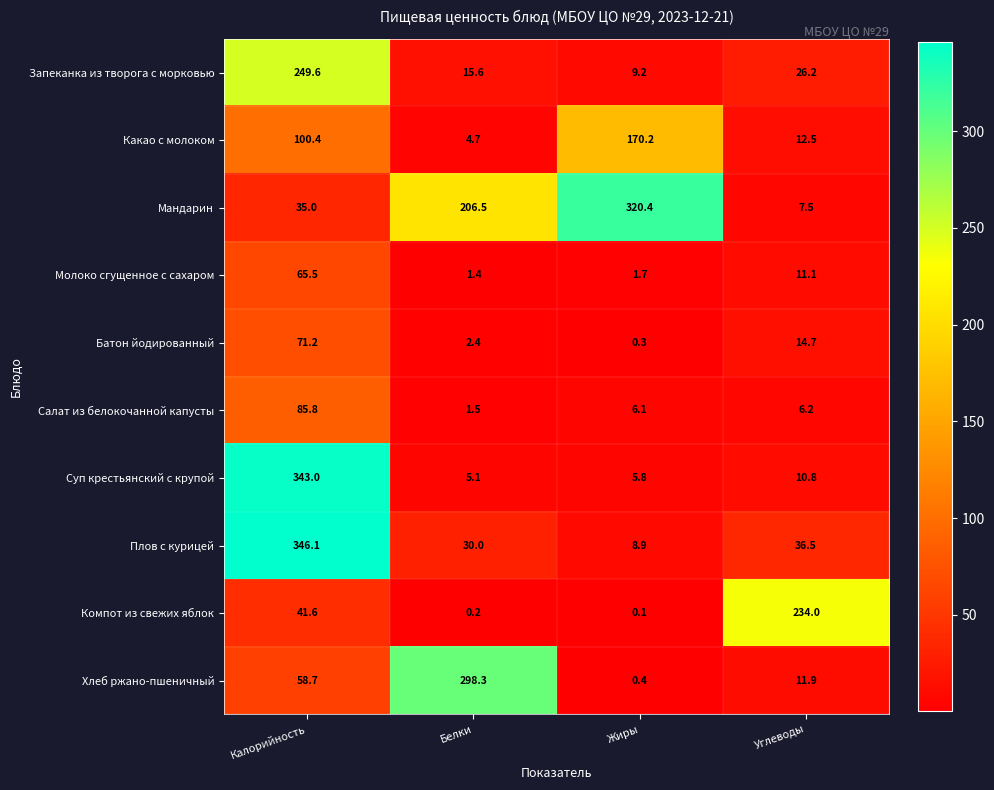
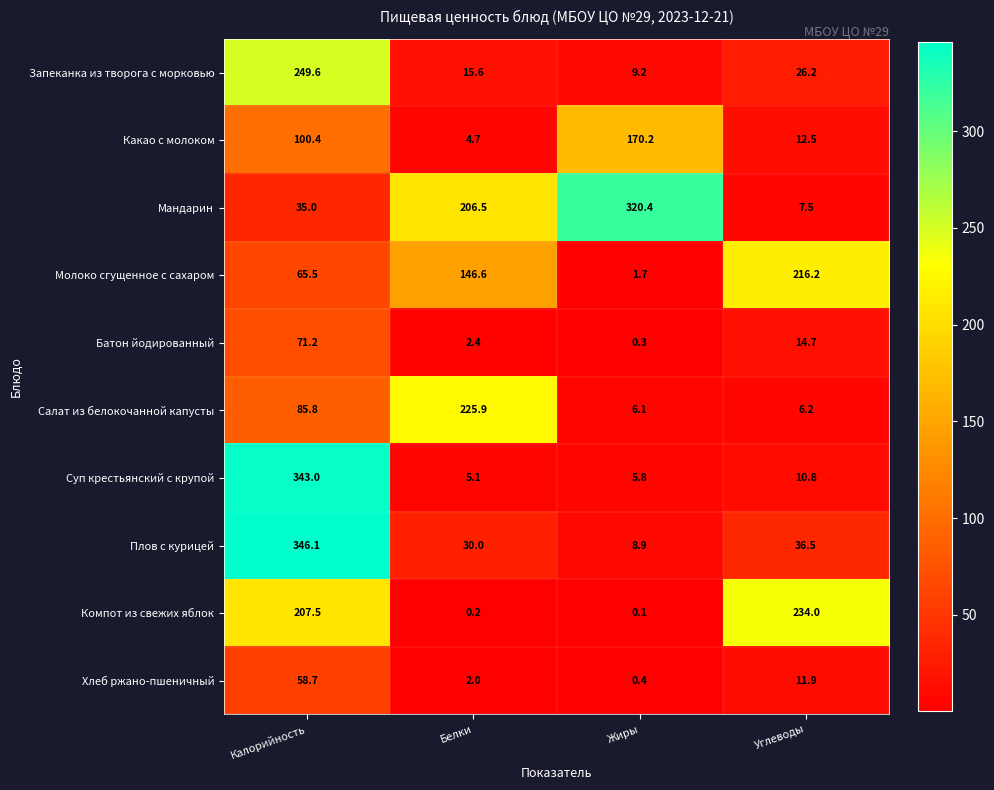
Молоко сгущенное с сахаром, Белки: 1.4 -> 146.6
Молоко сгущенное с сахаром, Углеводы: 11.1 -> 216.2
Салат из белокочанной капусты, Белки: 1.5 -> 225.9
Компот из свежих яблок, Калорийность: 41.6 -> 207.5
Хлеб ржано-пшеничный, Белки: 298.3 -> 2.0
